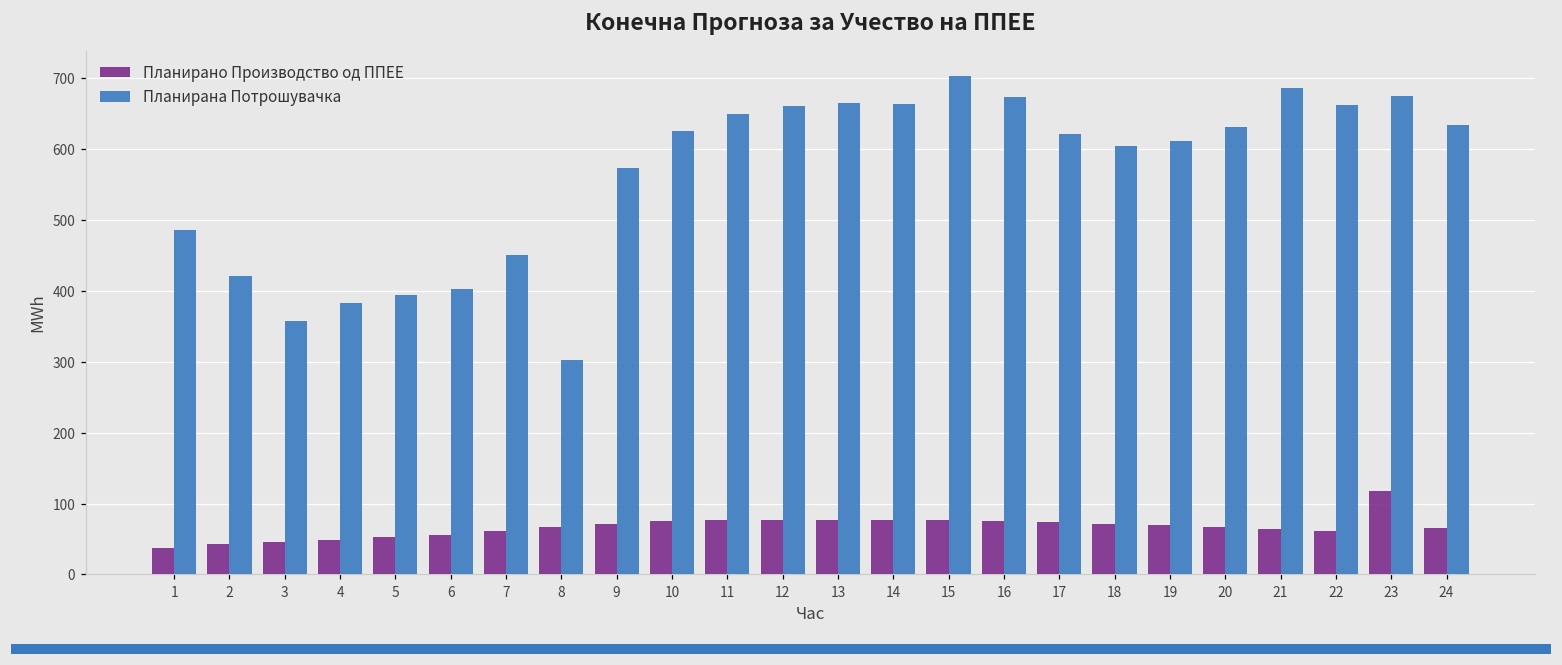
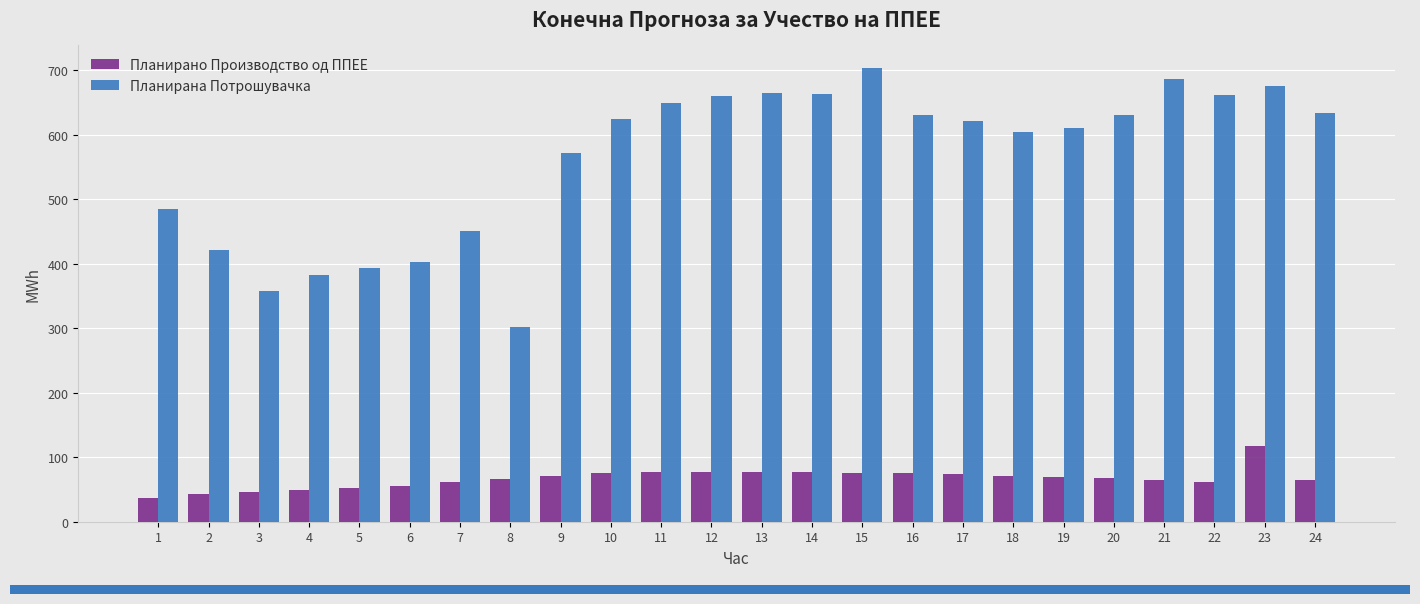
Планирана Потрошувачка, 16: 670 -> 630
